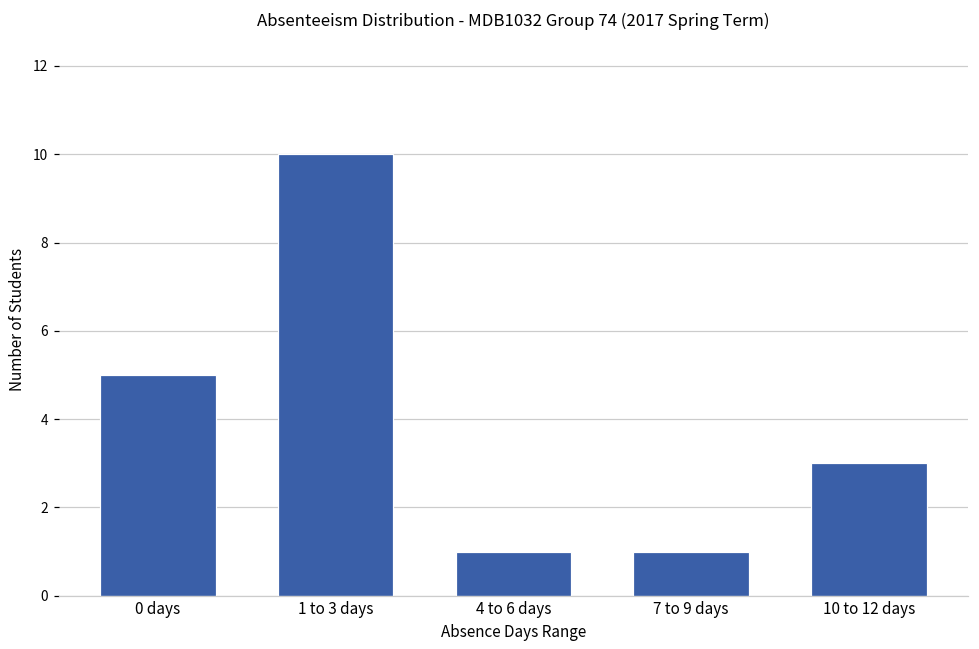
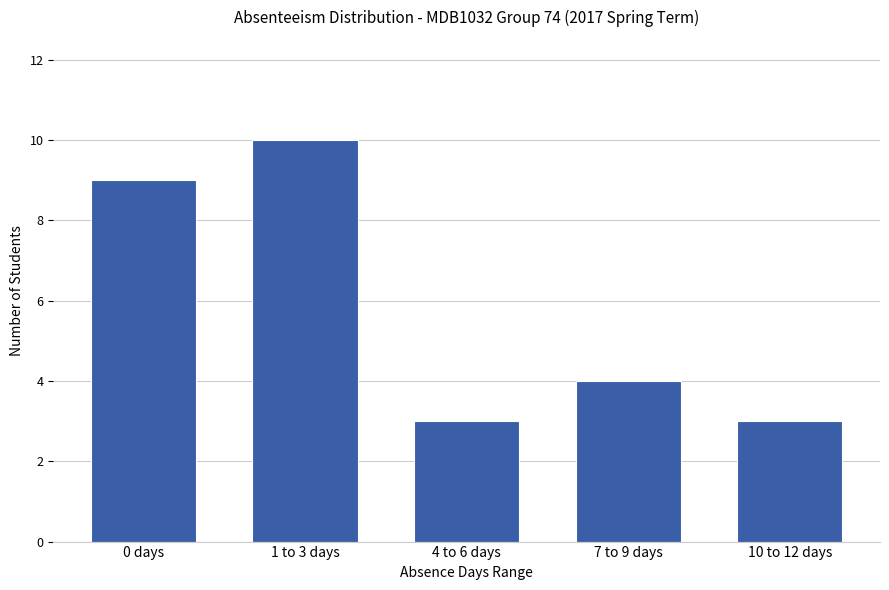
0 days: 5 -> 9
4 to 6 days: 1 -> 3
7 to 9 days: 1 -> 4
